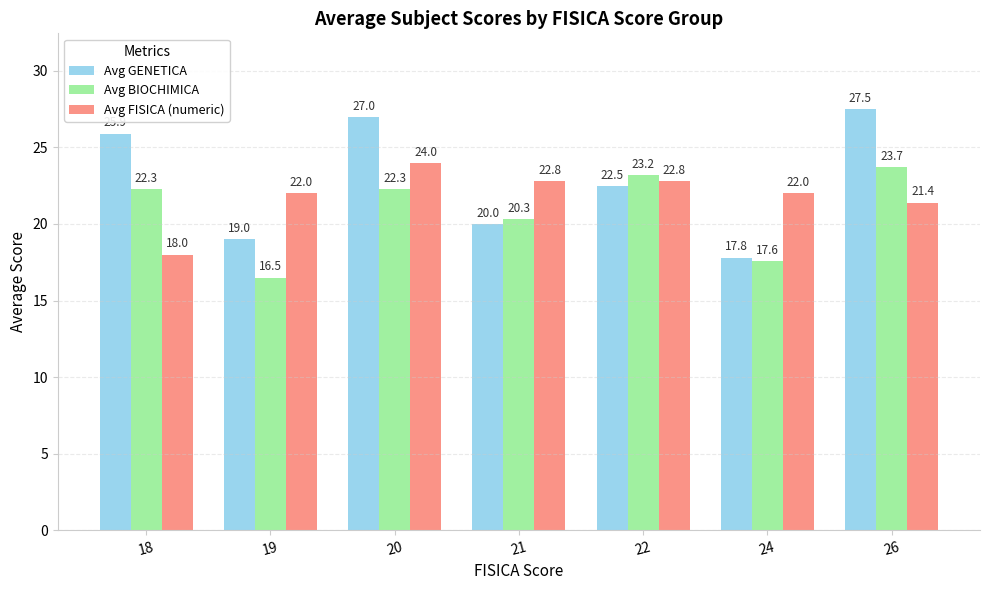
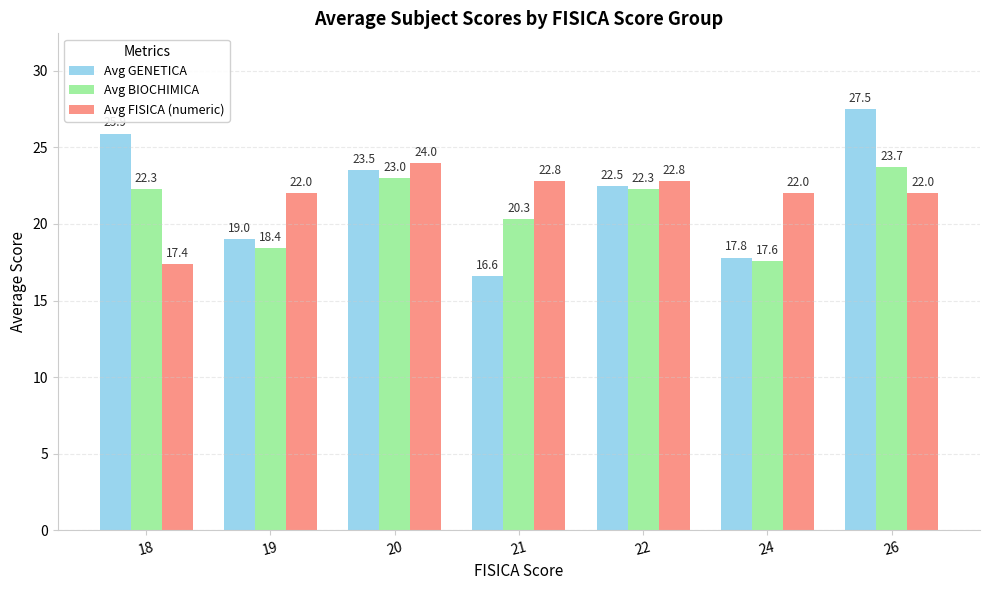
Avg FISICA (numeric), 18: 18.0 -> 17.4
Avg BIOCHIMICA, 19: 16.5 -> 18.4
Avg GENETICA, 20: 27.0 -> 23.5
Avg BIOCHIMICA, 20: 22.3 -> 23.0
Avg GENETICA, 21: 20.0 -> 16.6
Avg BIOCHIMICA, 22: 23.2 -> 22.3
Avg FISICA (numeric), 26: 21.4 -> 22.0
